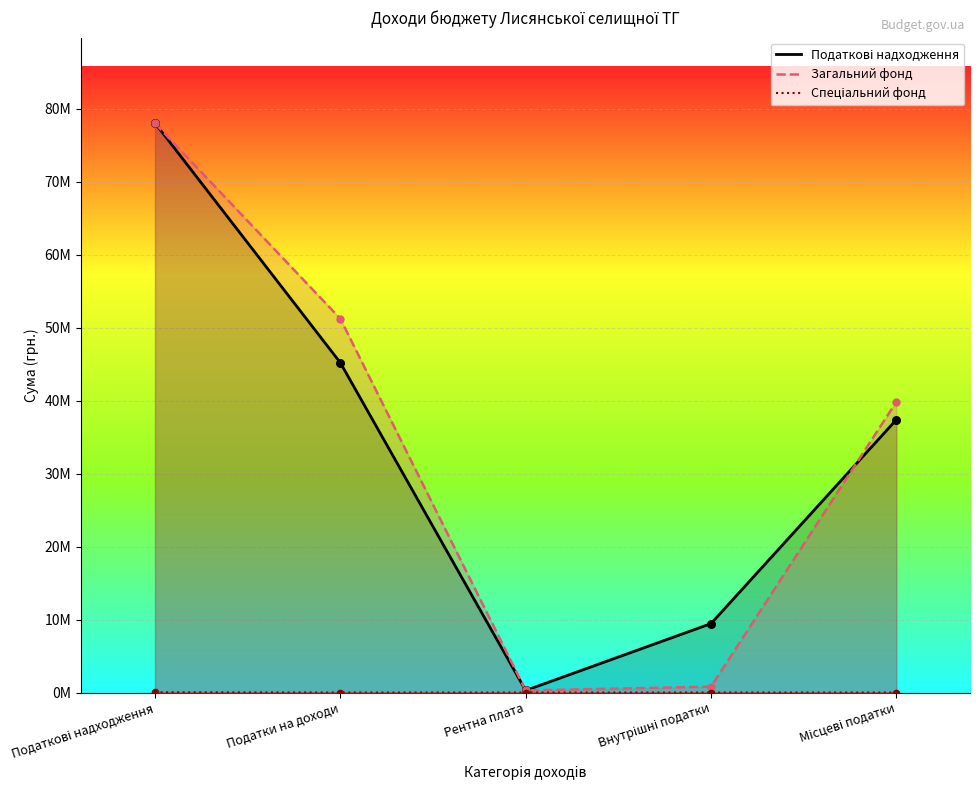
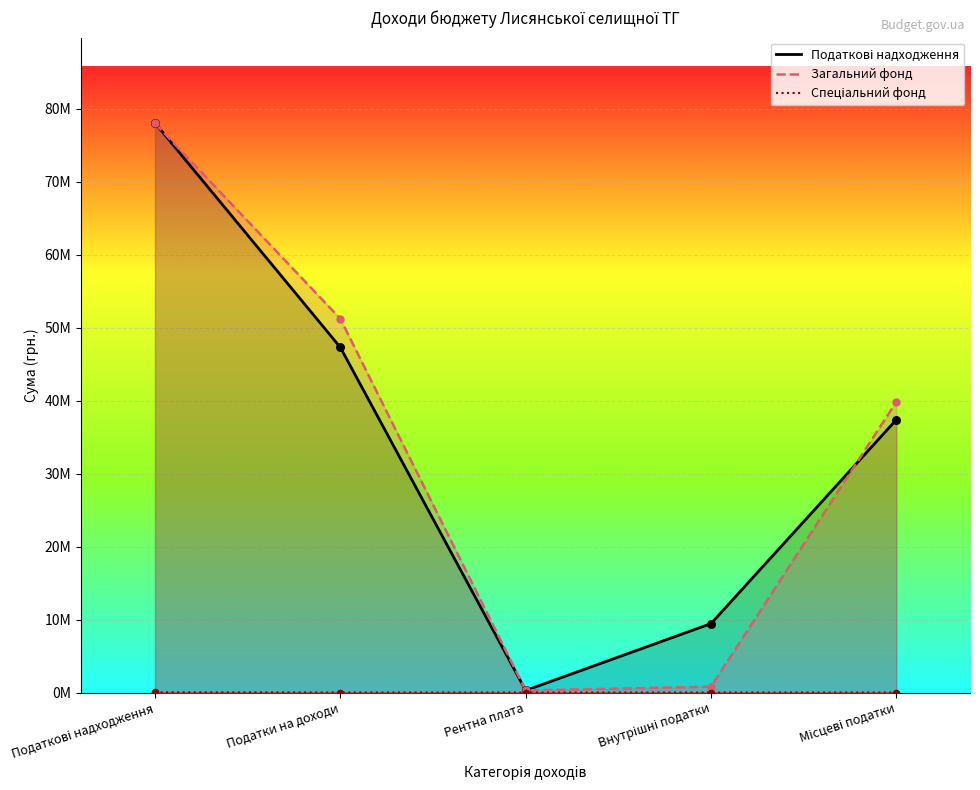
Податкові надходження, Податки на доходи: 45000000 -> 47000000
